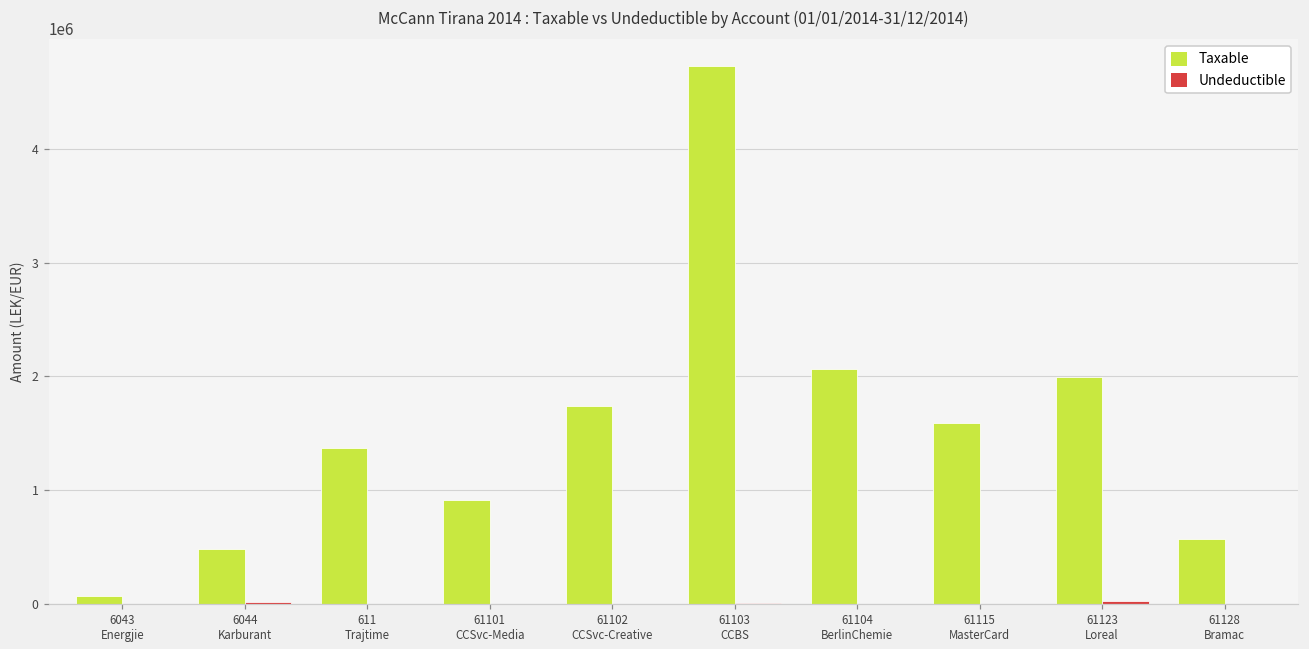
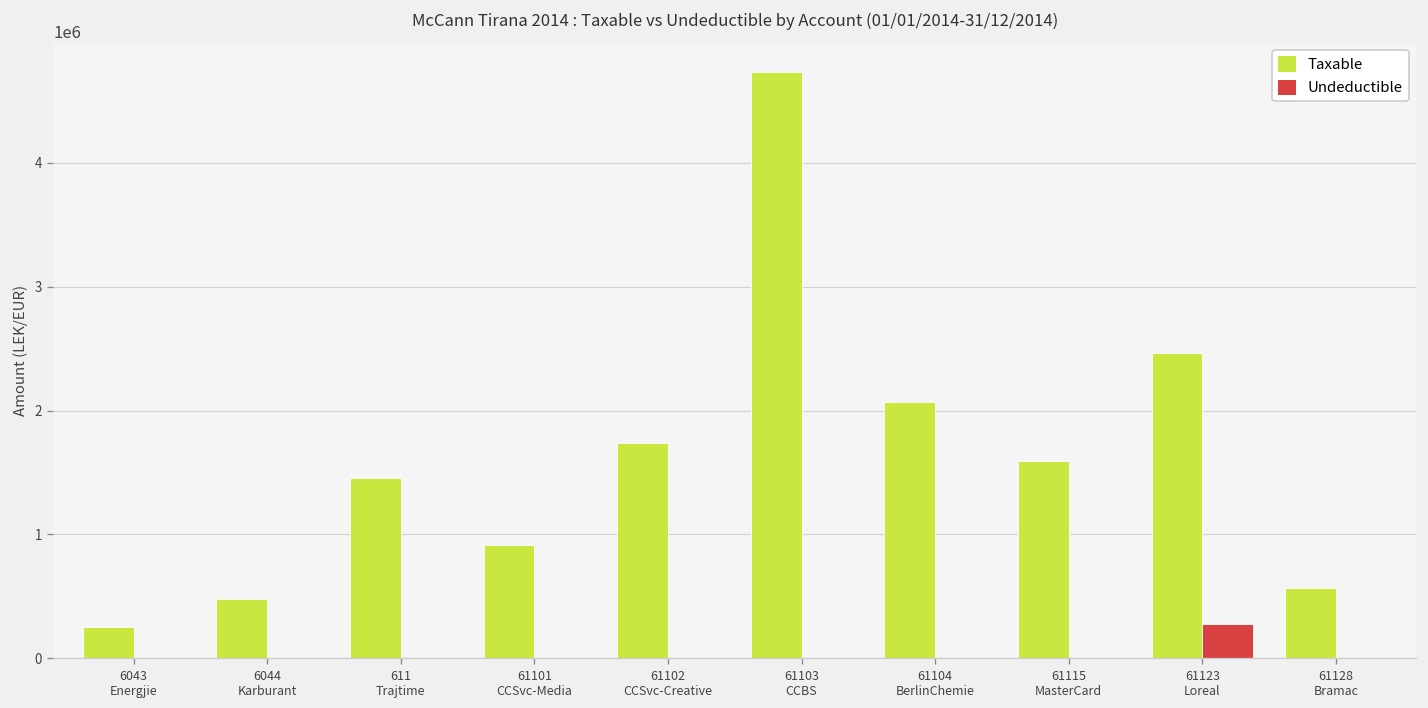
Taxable, 6043 Energjie: 70000 -> 250000
Taxable, 611 Trajtime: 1370000 -> 1450000
Taxable, 61123 Loreal: 1990000 -> 2460000
Undeductible, 61123 Loreal: 20000 -> 280000
